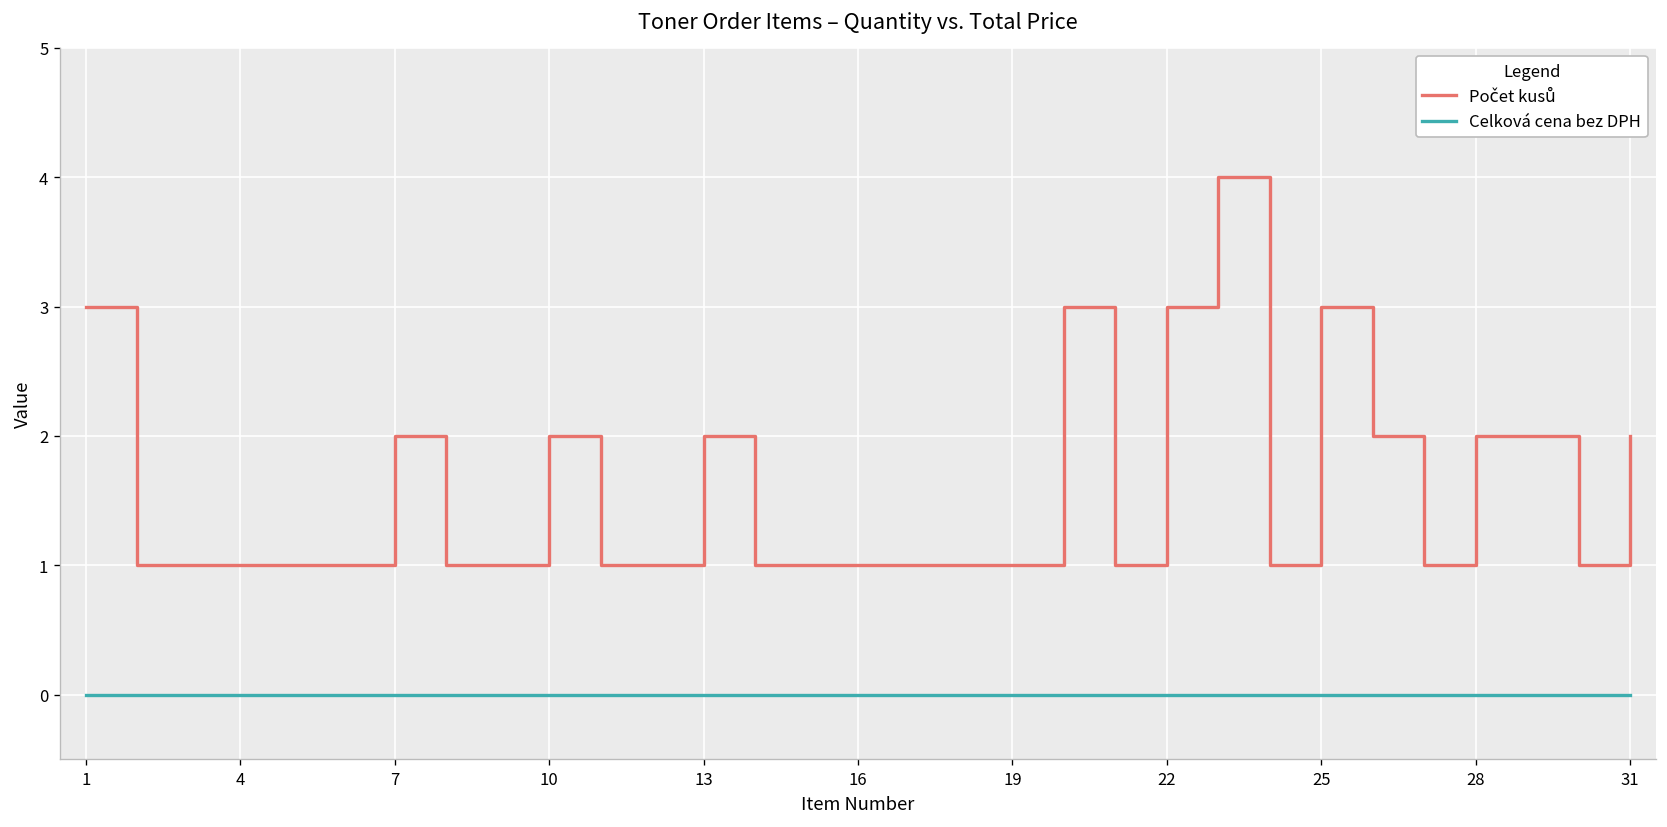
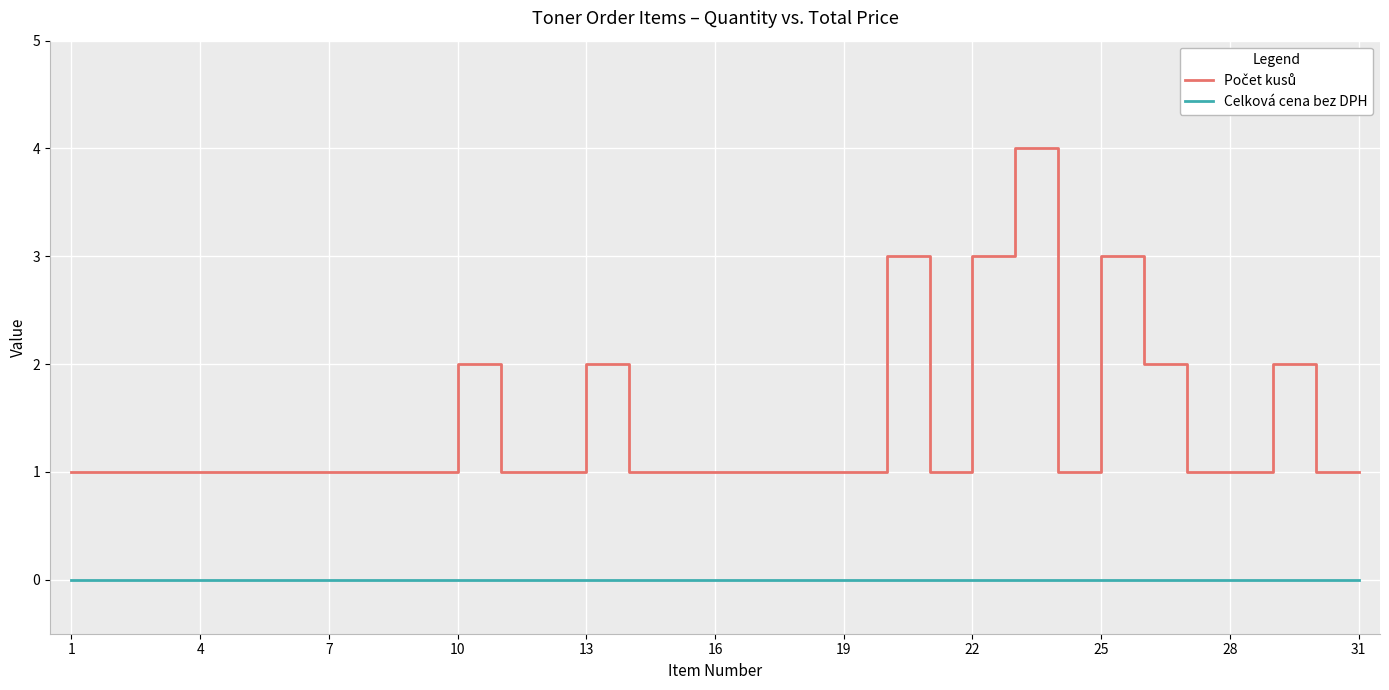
Počet kusů, 1: 3 -> 1
Počet kusů, 7: 2 -> 1
Počet kusů, 28: 2 -> 1
Počet kusů, 31: 2 -> 1
